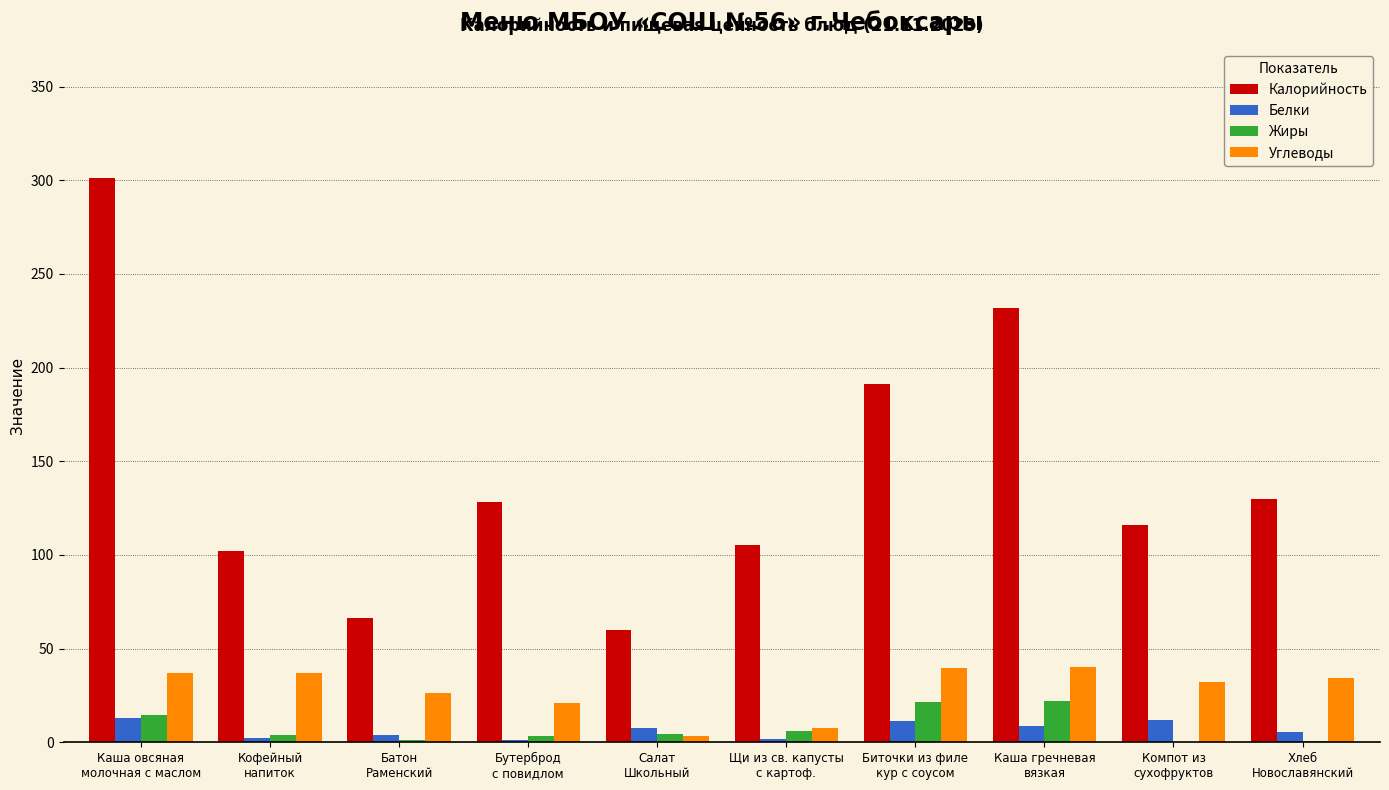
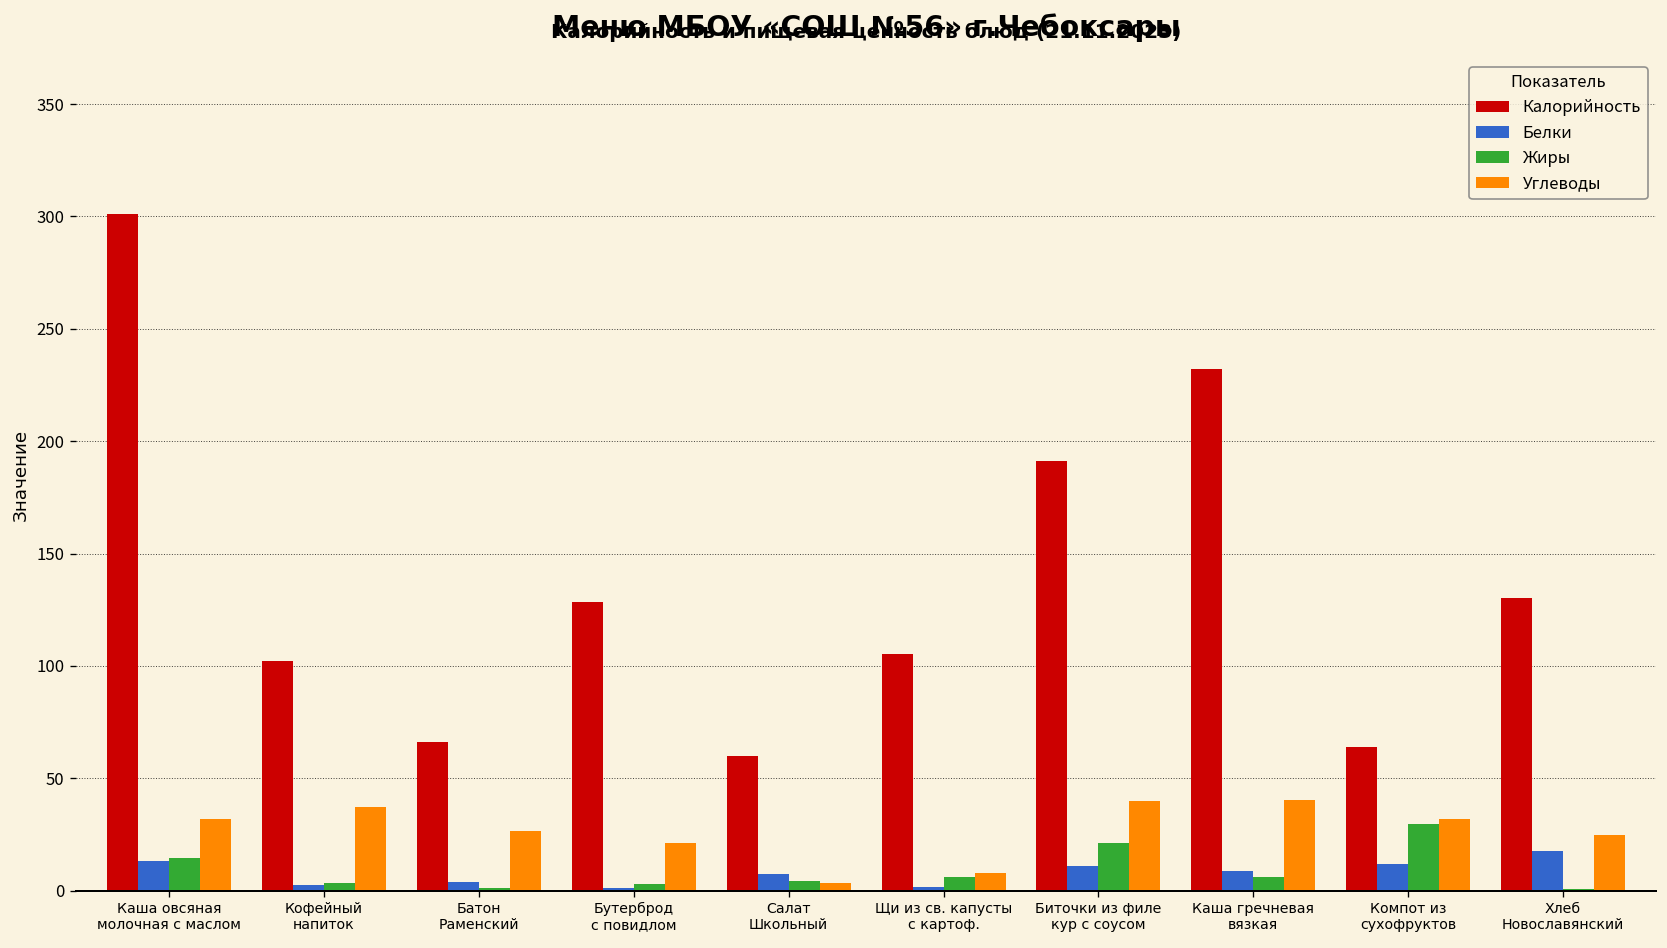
Углеводы, Каша овсяная молочная с маслом: 37 -> 32
Жиры, Каша гречневая вязкая: 22 -> 6
Калорийность, Компот из сухофруктов: 116 -> 64
Жиры, Компот из сухофруктов: 0 -> 29
Белки, Хлеб Новославянский: 5 -> 18
Углеводы, Хлеб Новославянский: 34 -> 25
